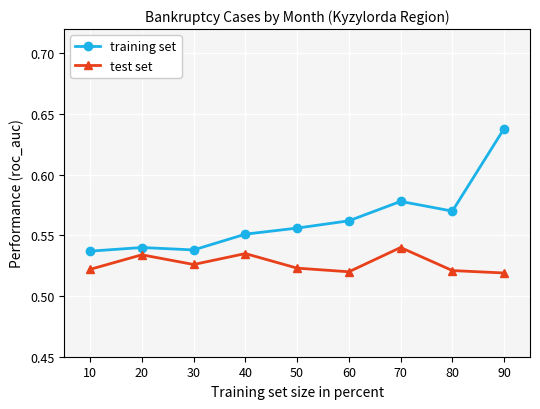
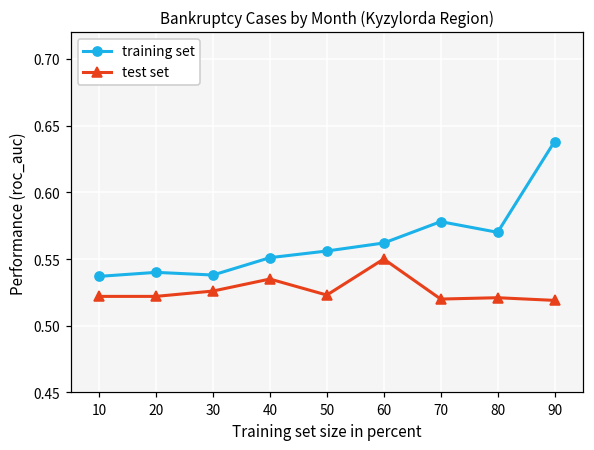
test set, 20: 0.534 -> 0.522
test set, 60: 0.52 -> 0.55
test set, 70: 0.54 -> 0.52
